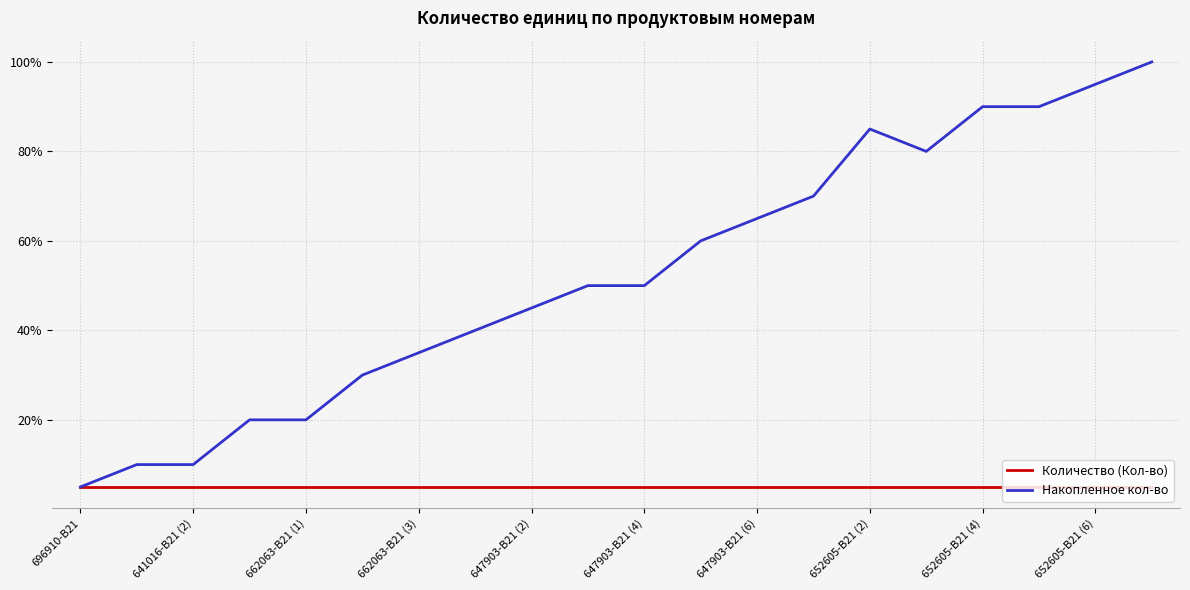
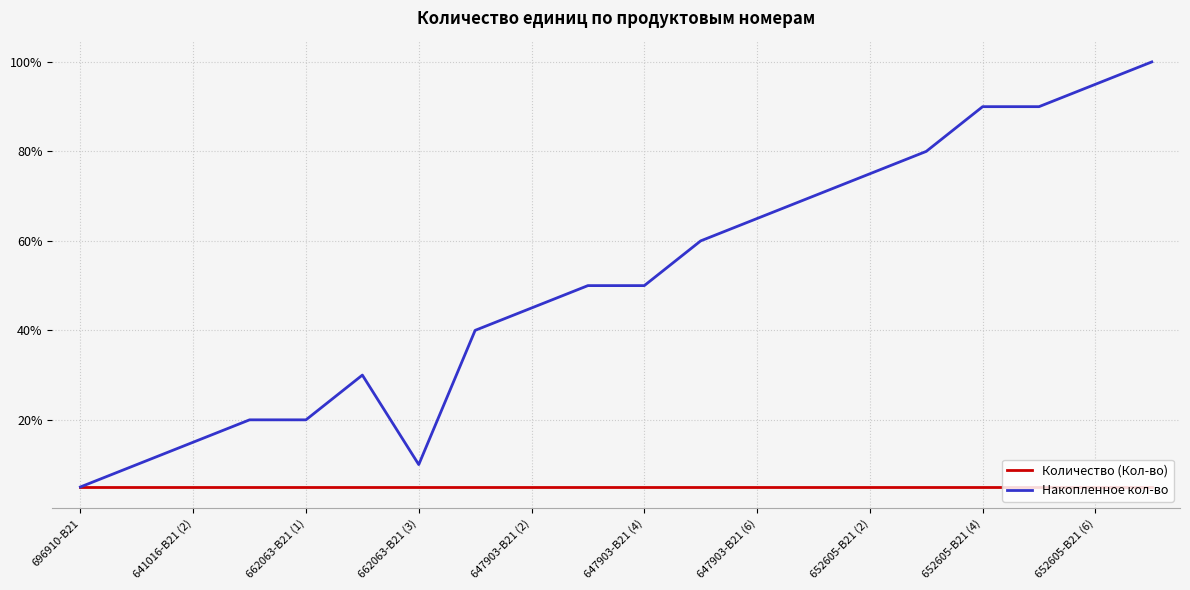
Накопленное кол-во, 641016-B21 (2): 10% -> 15%
Накопленное кол-во, 662063-B21 (3): 35% -> 10%
Накопленное кол-во, 652605-B21 (2): 85% -> 75%
